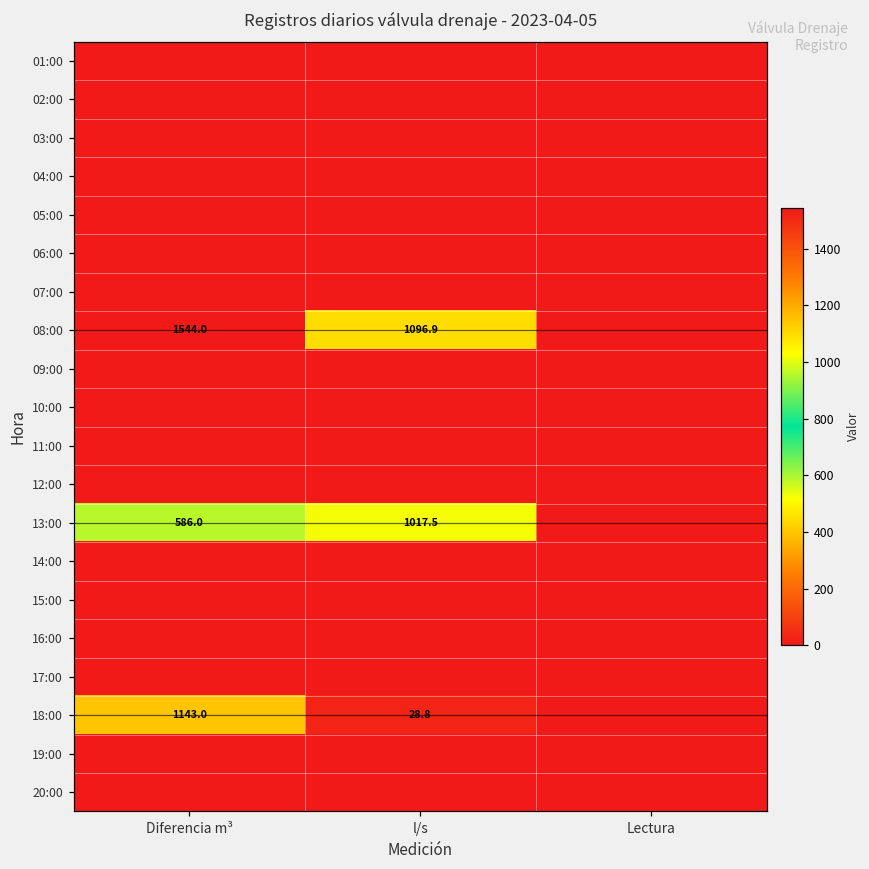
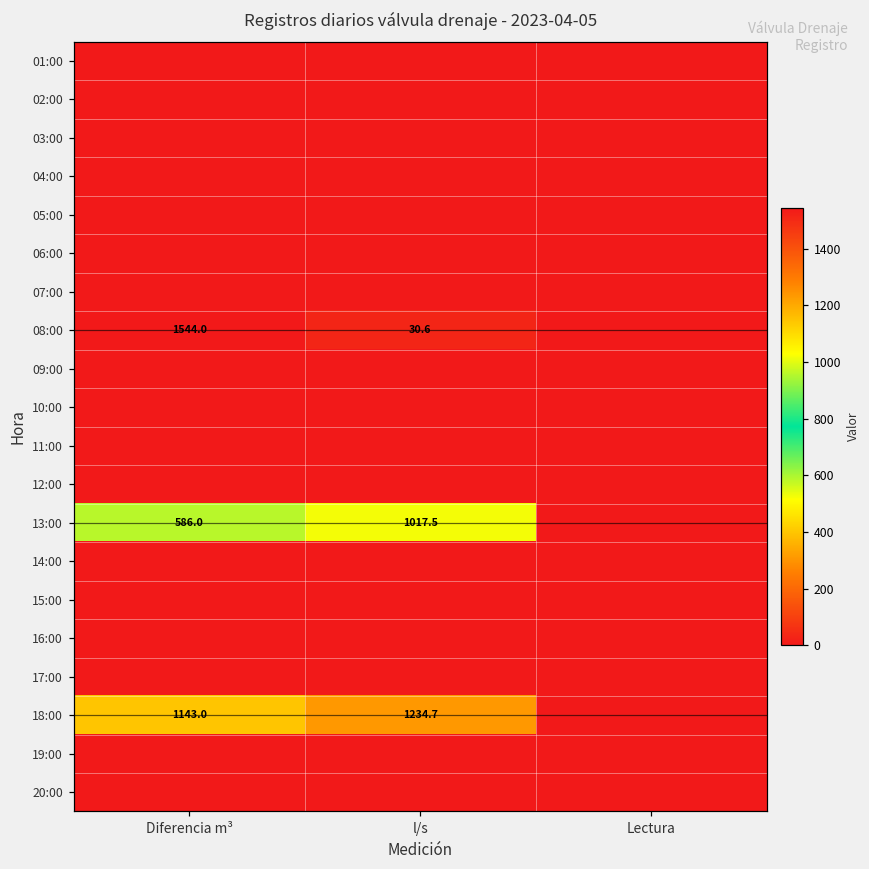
08:00, l/s: 1096.9 -> 30.6
18:00, l/s: 28.8 -> 1234.7
